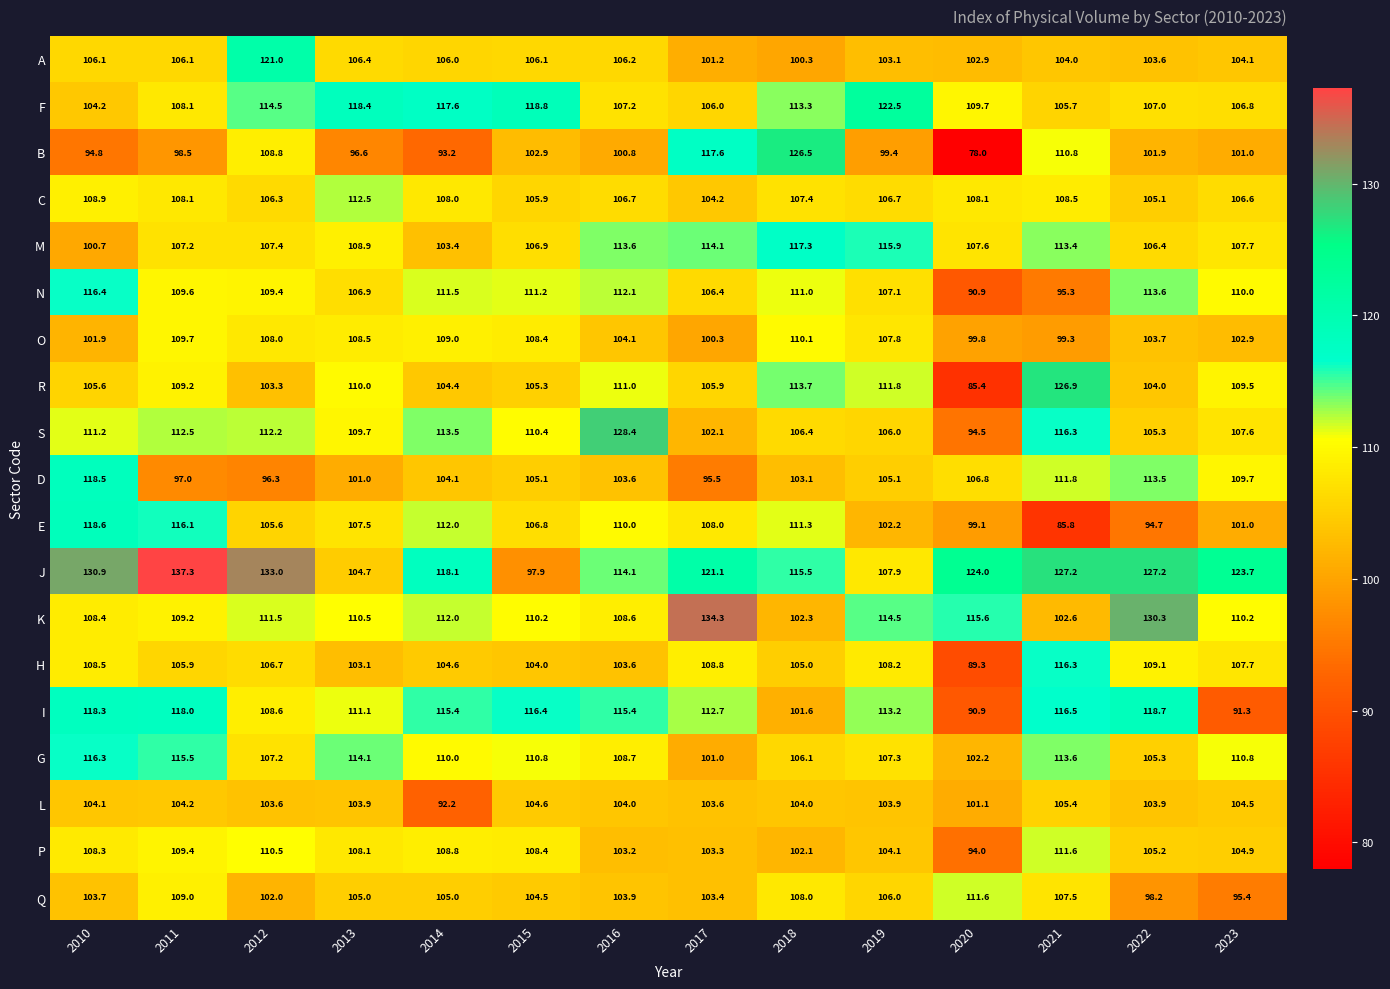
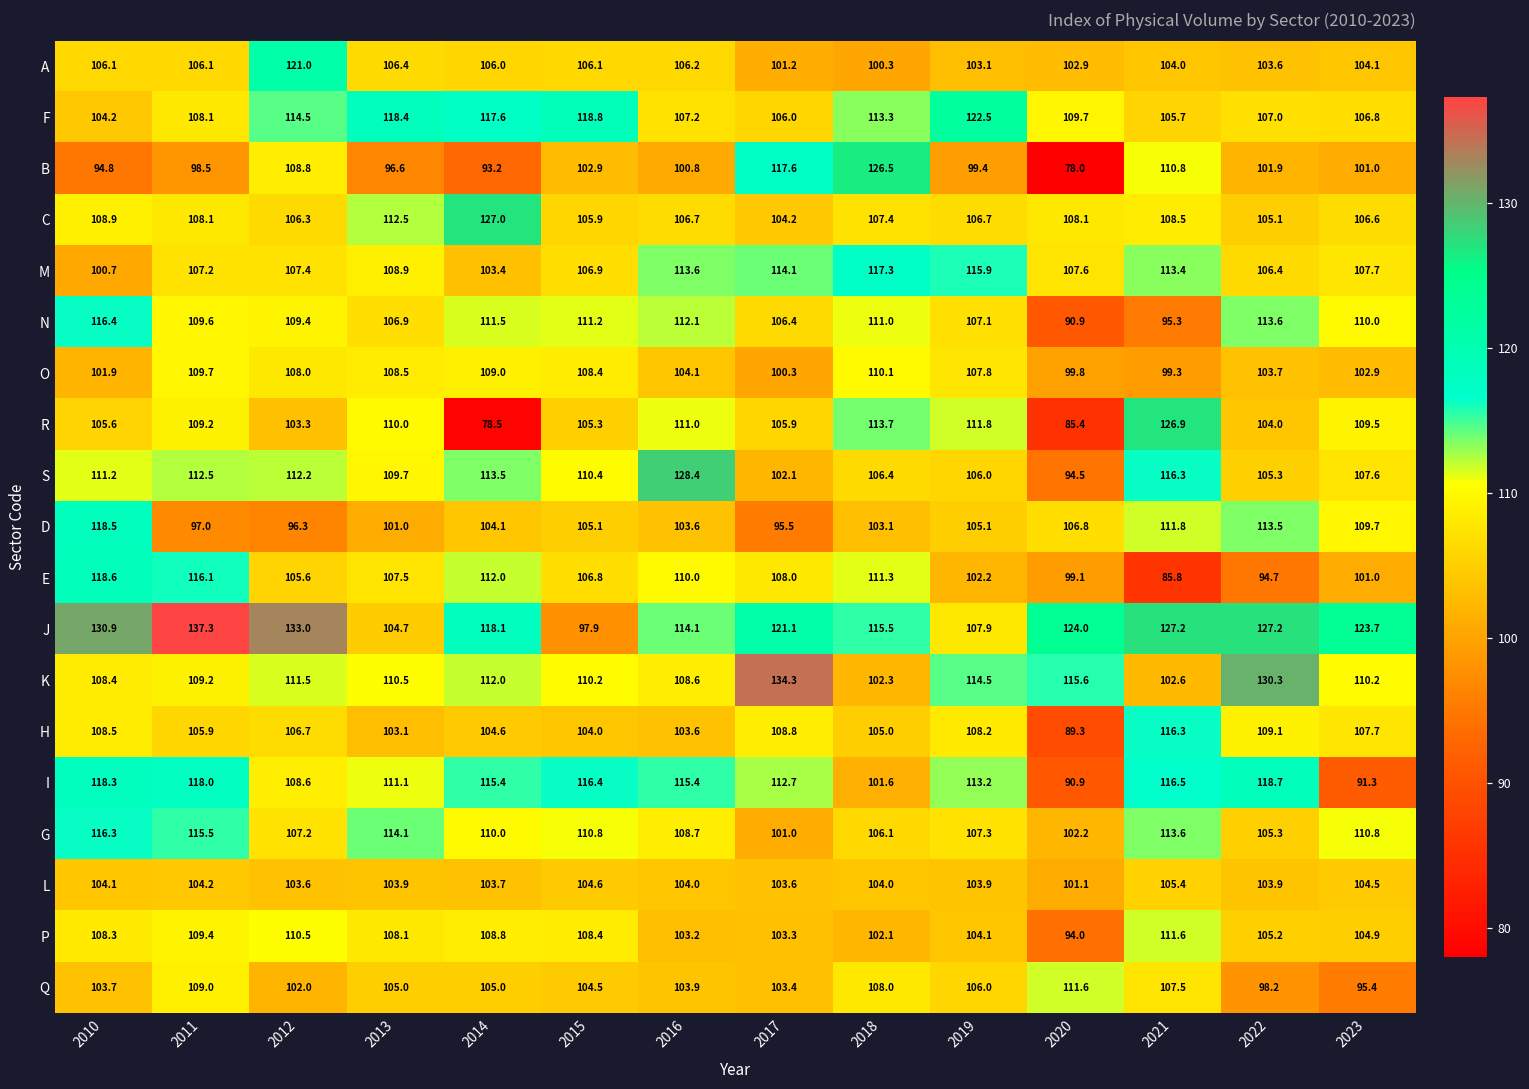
C, 2014: 108.0 -> 127.0
R, 2014: 104.4 -> 78.5
L, 2014: 92.2 -> 103.7
